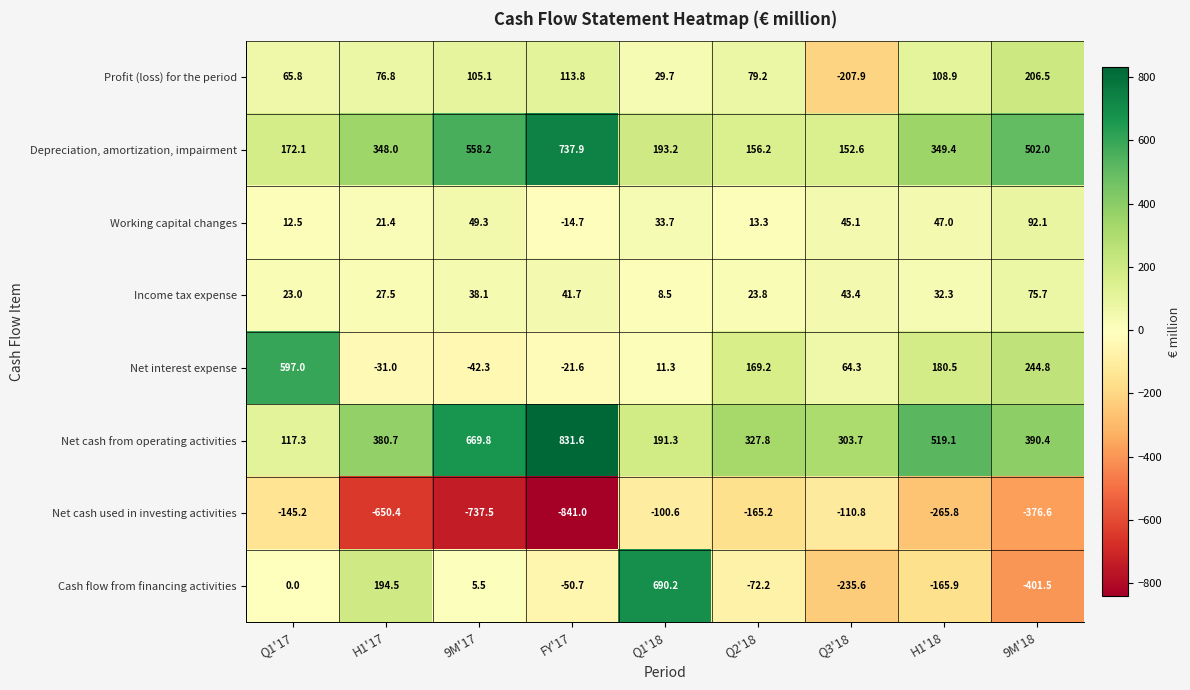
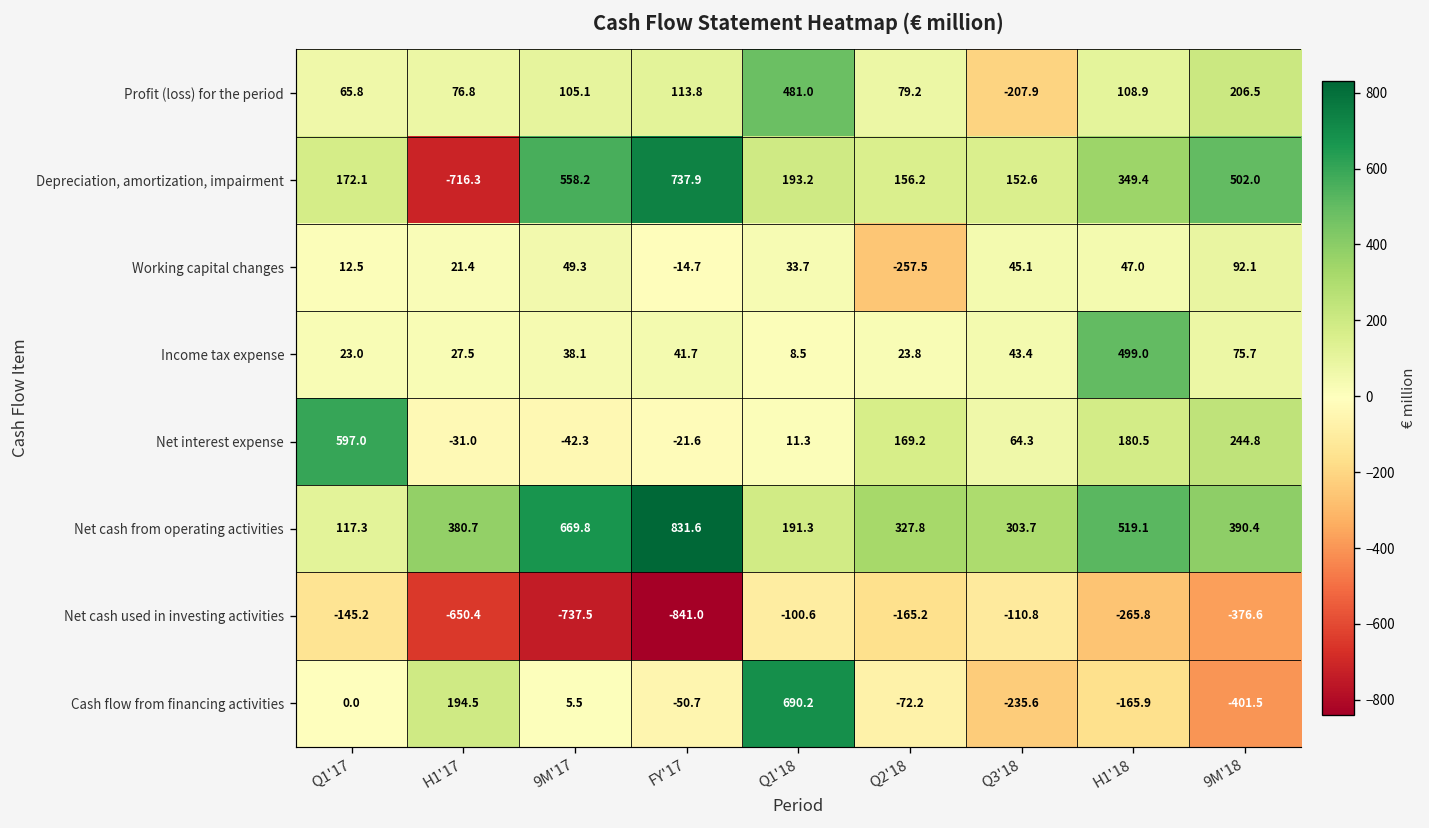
Profit (loss) for the period, Q1'18: 29.7 -> 481.0
Depreciation, amortization, impairment, H1'17: 348.0 -> -716.3
Working capital changes, Q2'18: 13.3 -> -257.5
Income tax expense, H1'18: 32.3 -> 499.0
